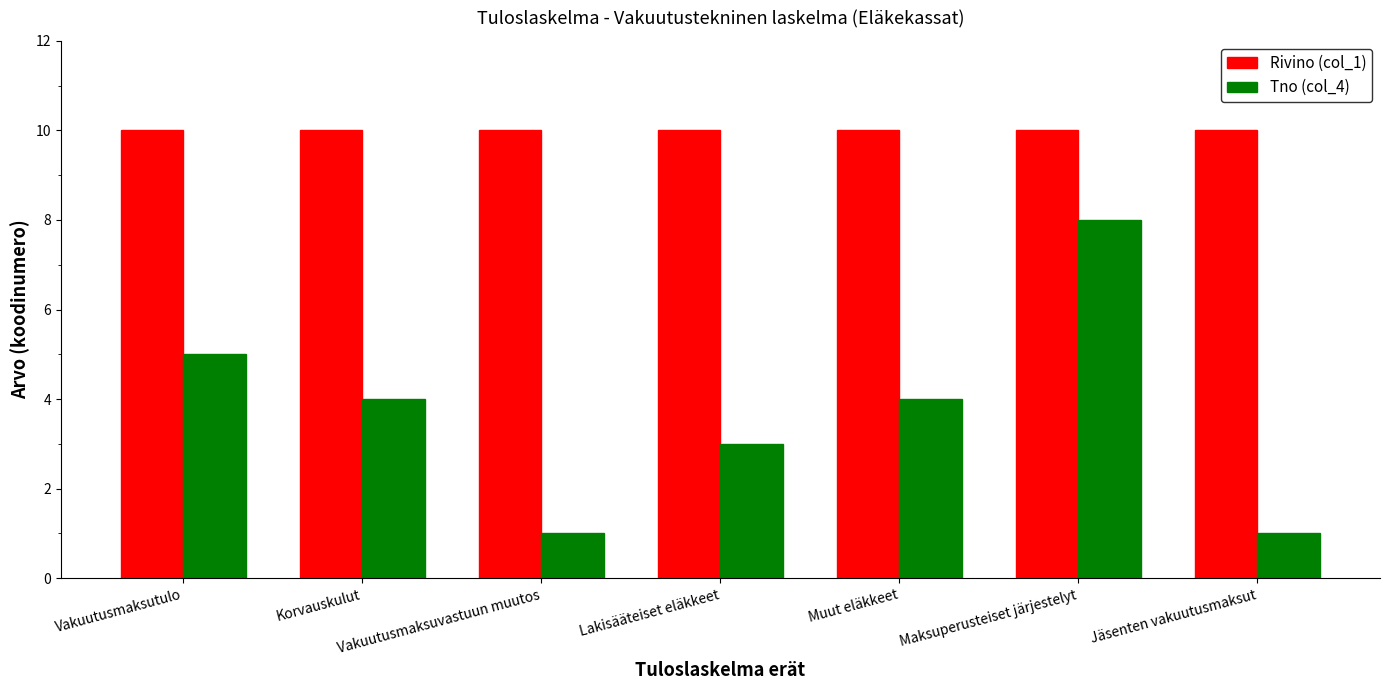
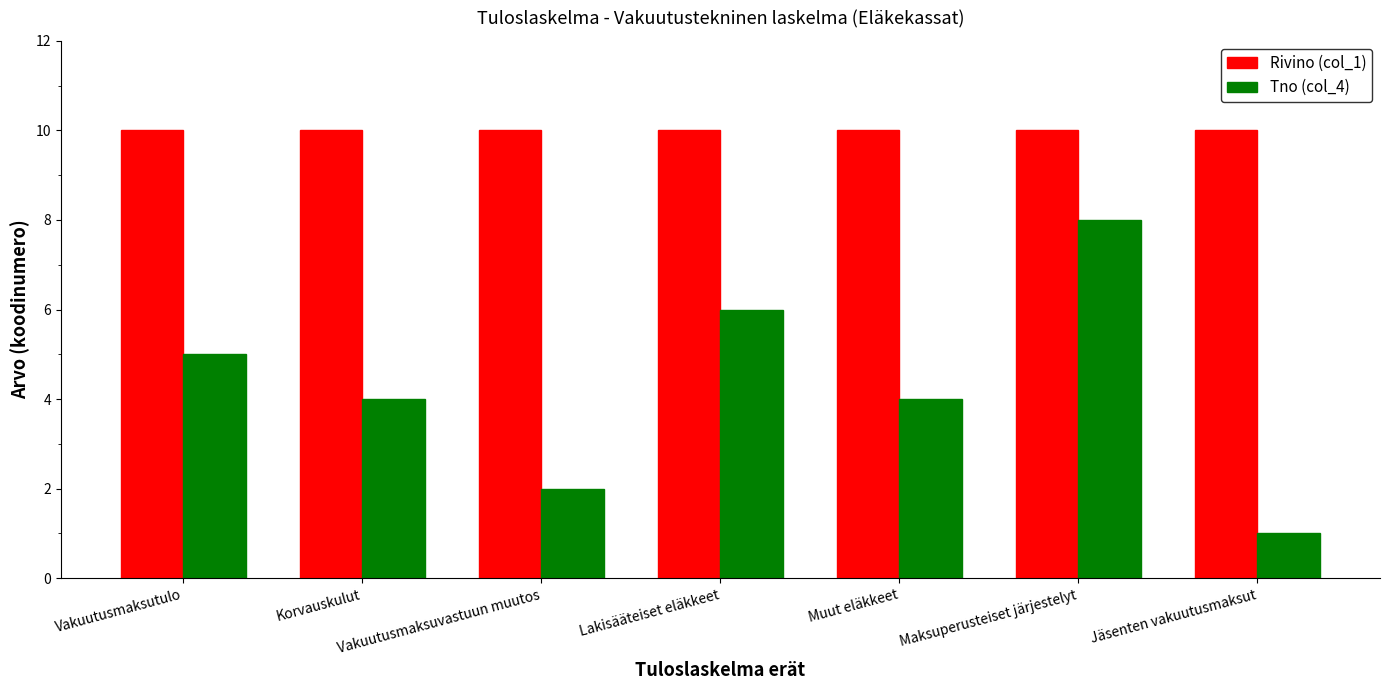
Tno (col_4), Vakuutusmaksuvastuun muutos: 1 -> 2
Tno (col_4), Lakisääteiset eläkkeet: 3 -> 6
